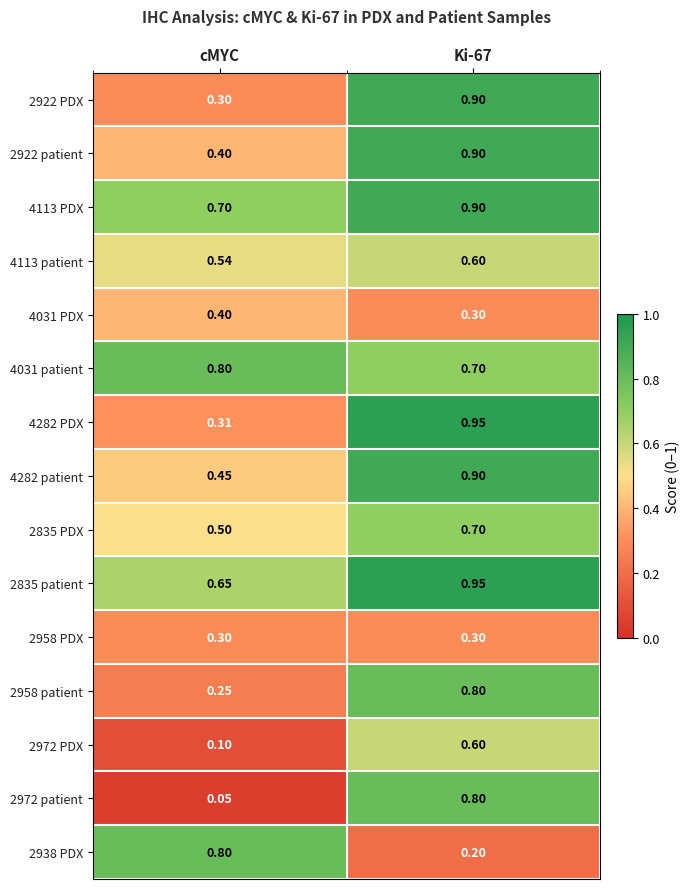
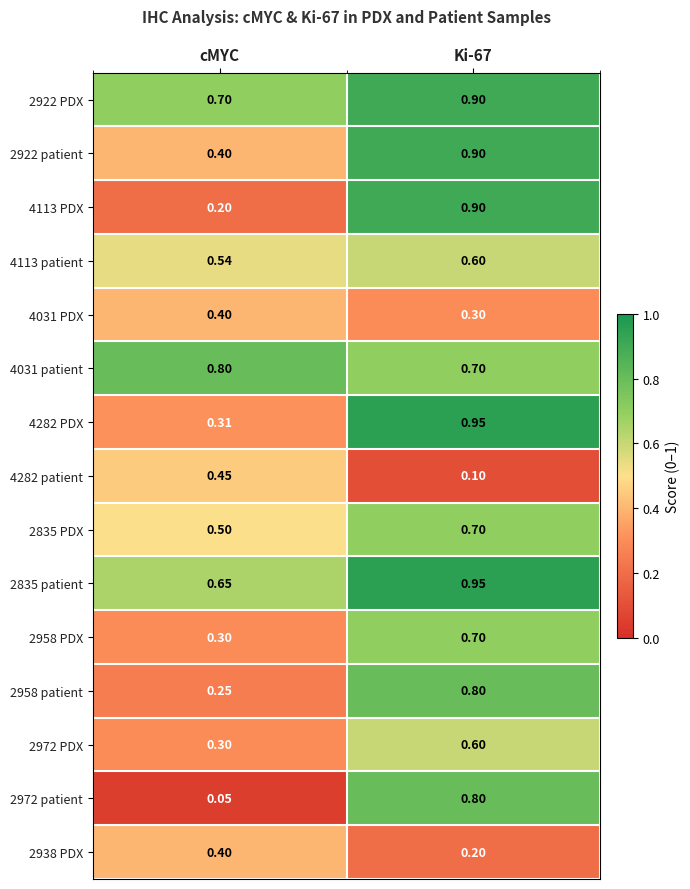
2922 PDX, cMYC: 0.30 -> 0.70
4113 PDX, cMYC: 0.70 -> 0.20
4282 patient, Ki-67: 0.90 -> 0.10
2958 PDX, Ki-67: 0.30 -> 0.70
2972 PDX, cMYC: 0.10 -> 0.30
2938 PDX, cMYC: 0.80 -> 0.40
